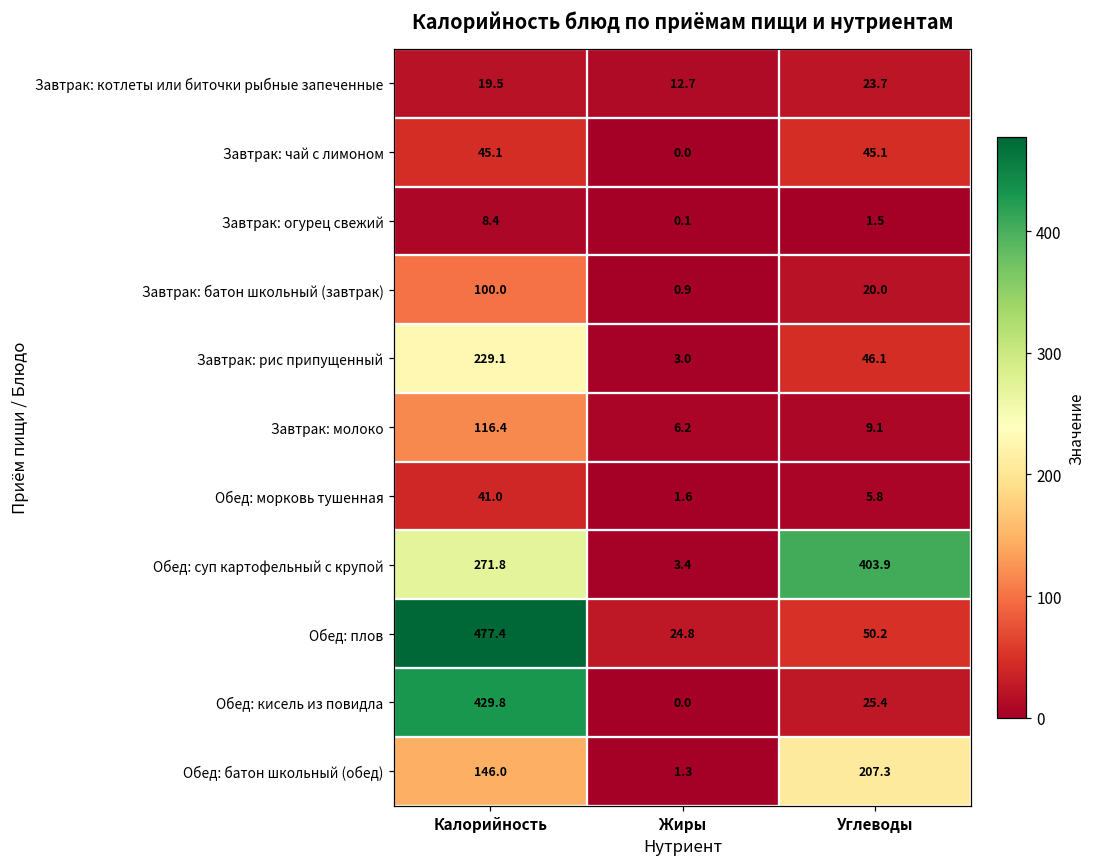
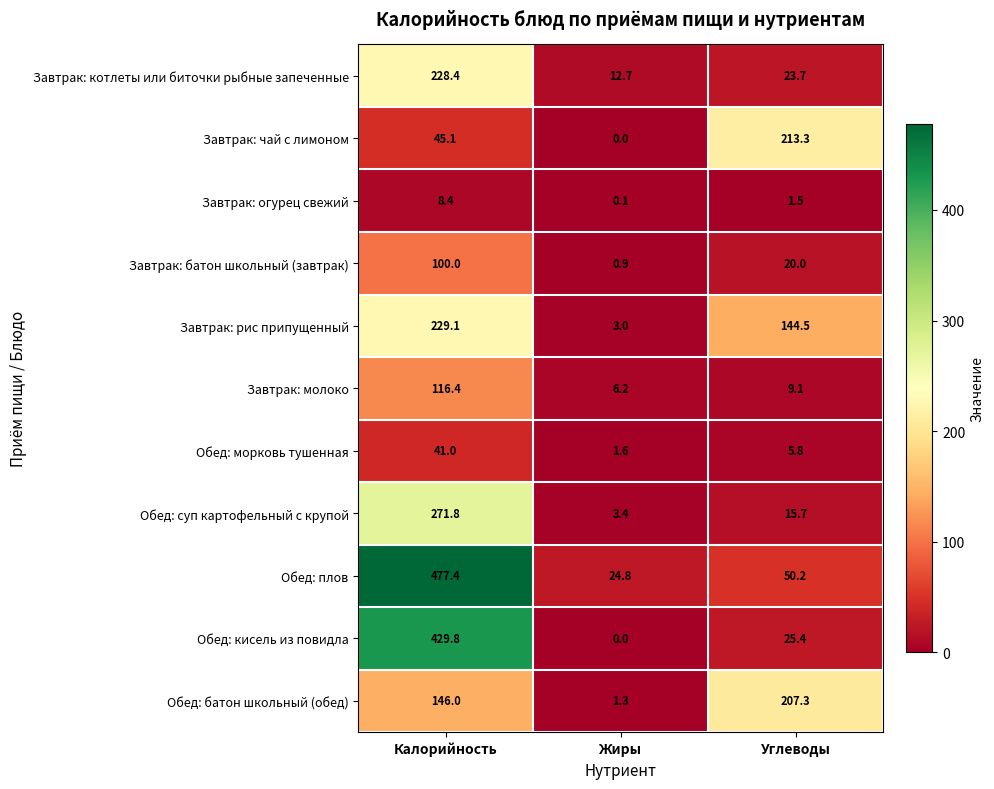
Завтрак: котлеты или биточки рыбные запеченные, Калорийность: 19.5 -> 228.4
Завтрак: чай с лимоном, Углеводы: 45.1 -> 213.3
Завтрак: рис припущенный, Углеводы: 46.1 -> 144.5
Обед: суп картофельный с крупой, Углеводы: 403.9 -> 15.7
